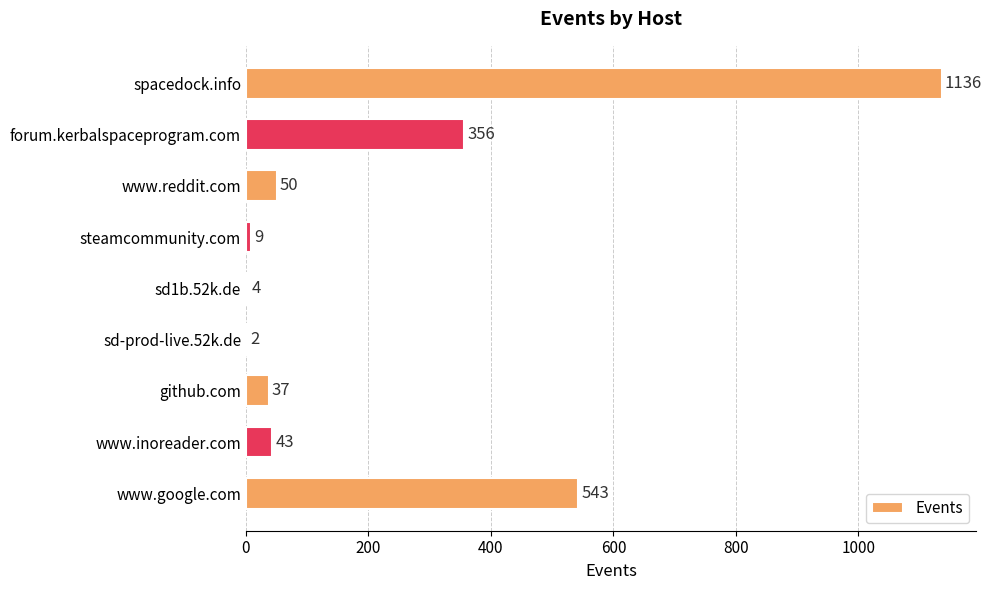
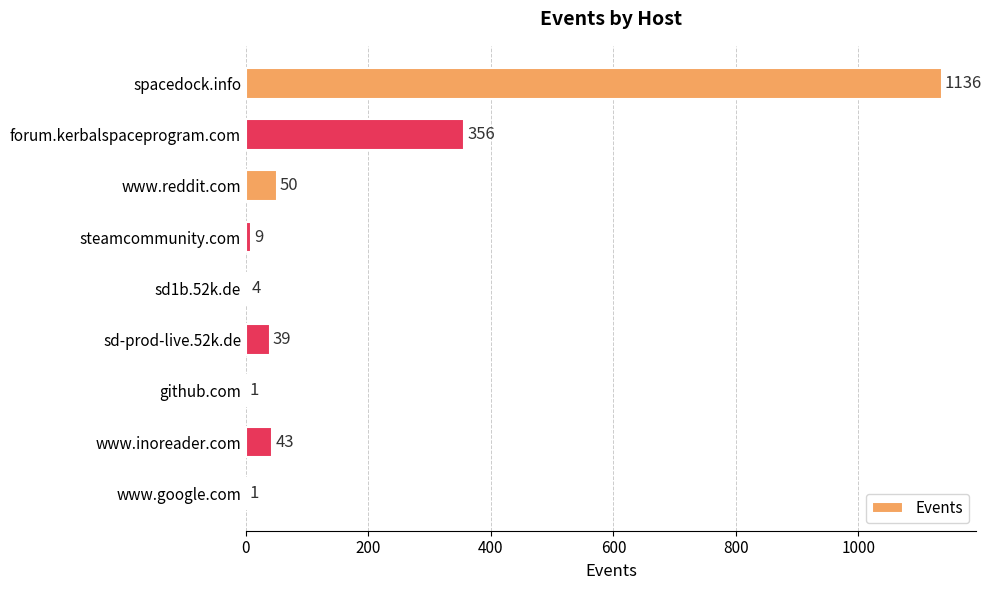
sd-prod-live.52k.de: 2 -> 39
github.com: 37 -> 1
www.google.com: 543 -> 1
